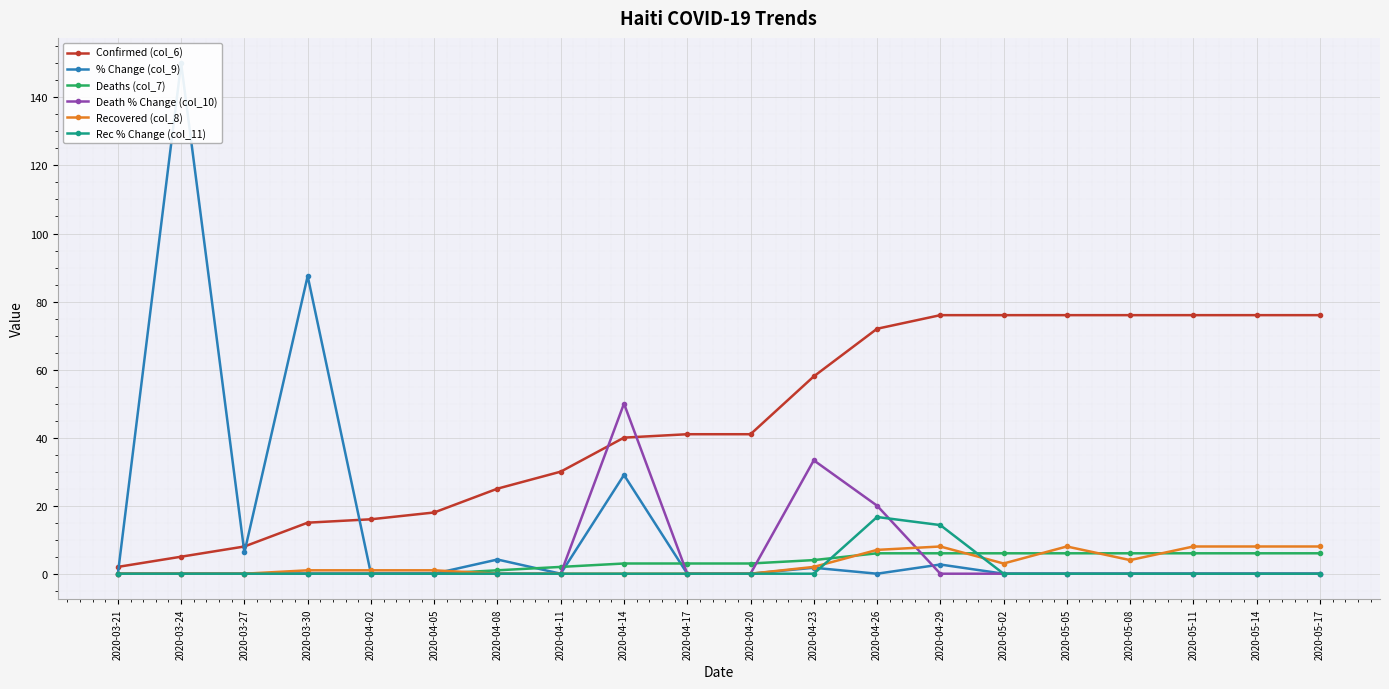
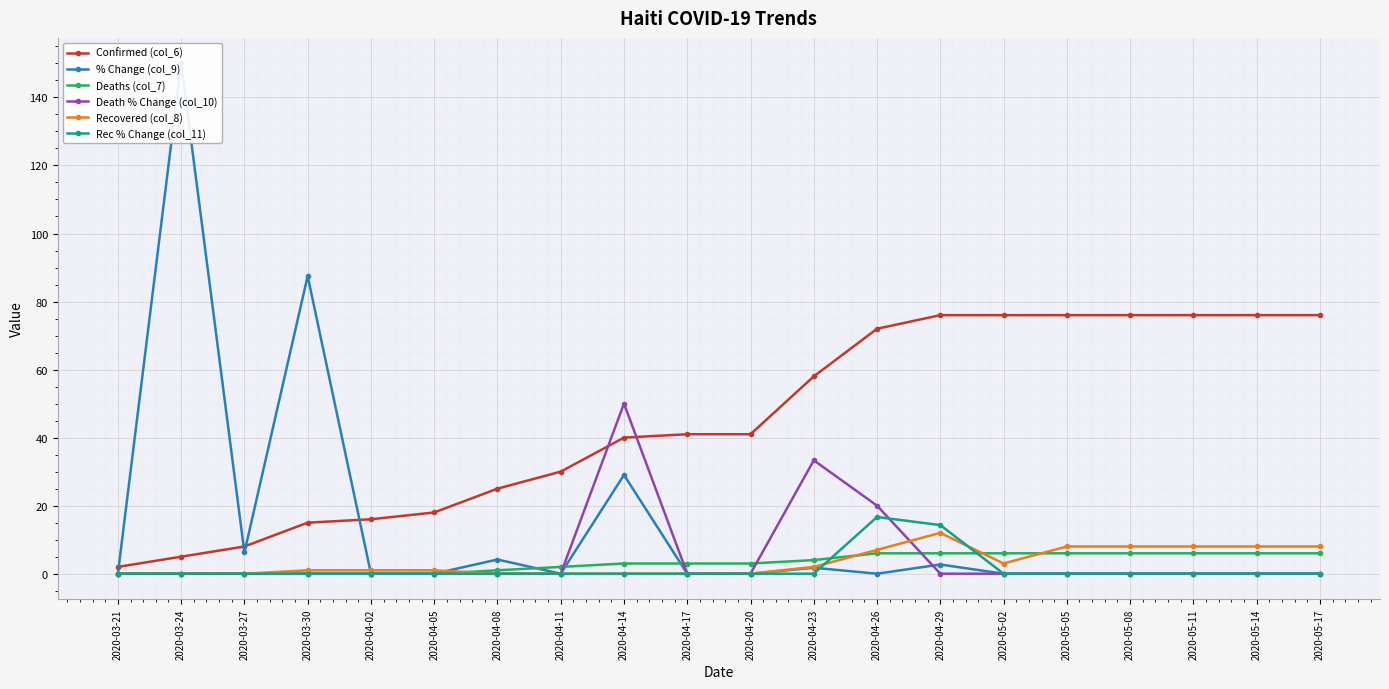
Recovered (col_8), 2020-04-29: 8 -> 12
Recovered (col_8), 2020-05-08: 4 -> 8
